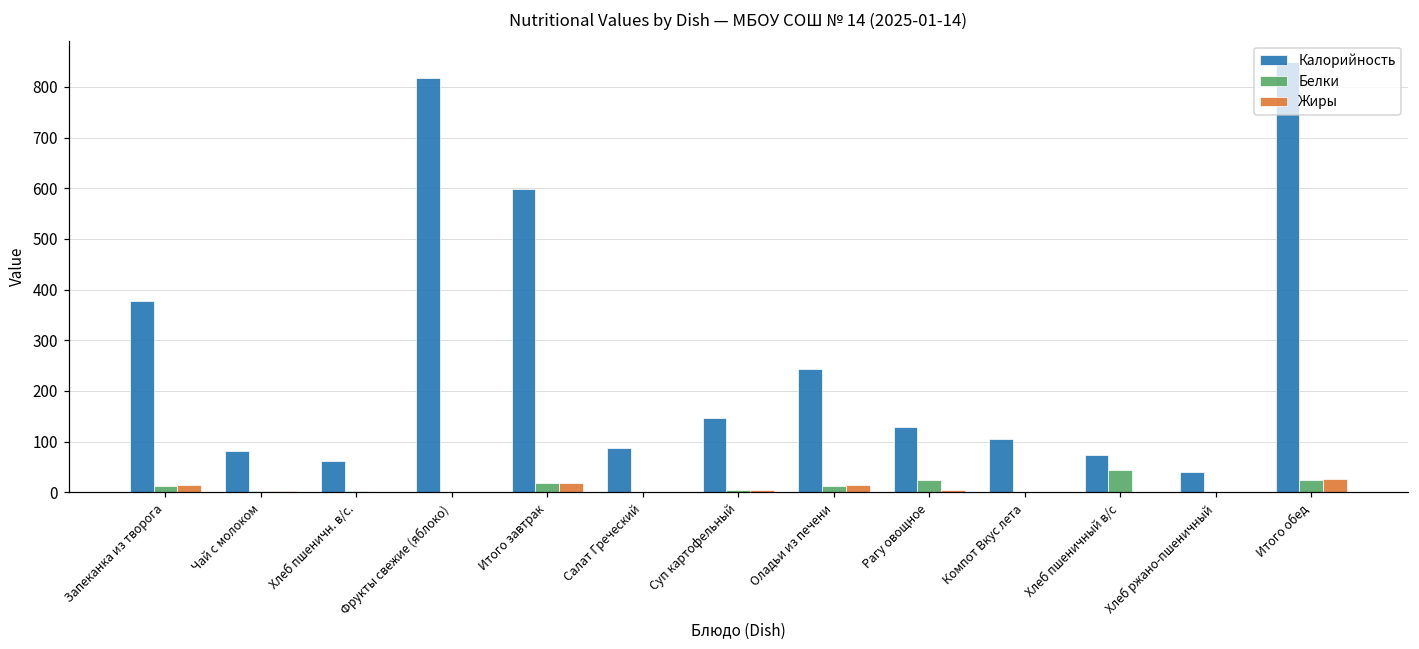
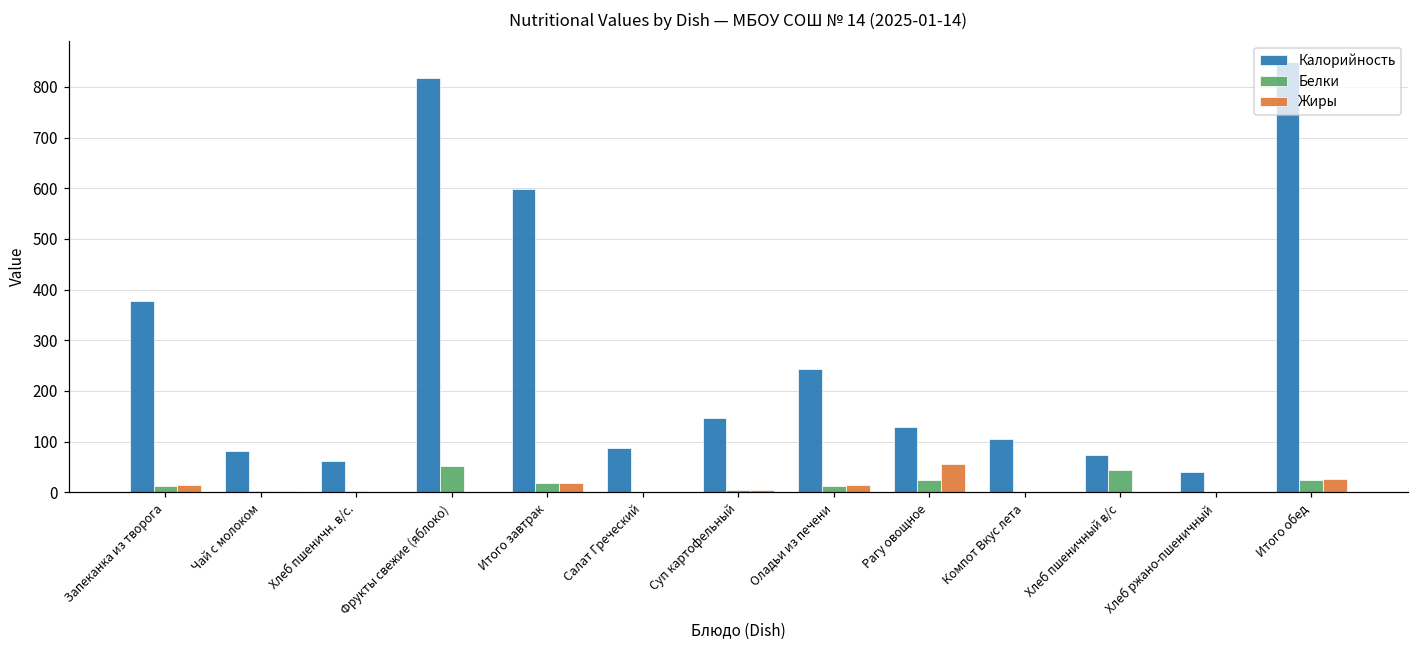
Белки, Фрукты свежие (яблоко): 0 -> 50
Жиры, Рагу овощное: 10 -> 60
